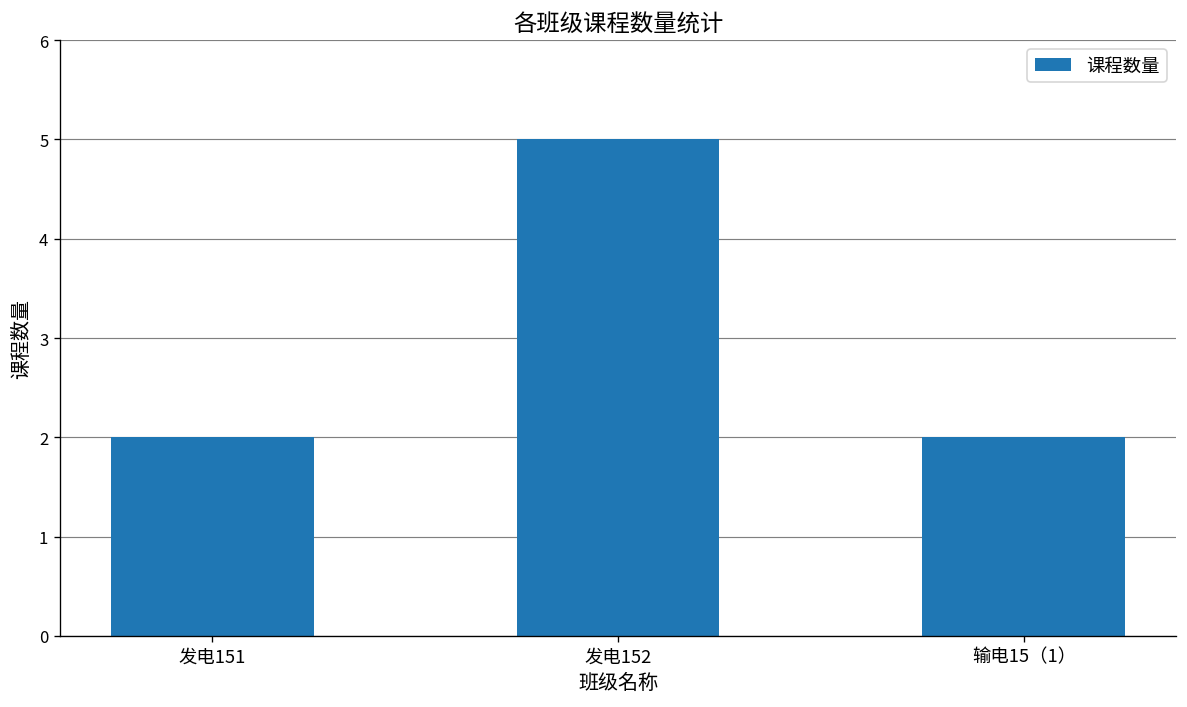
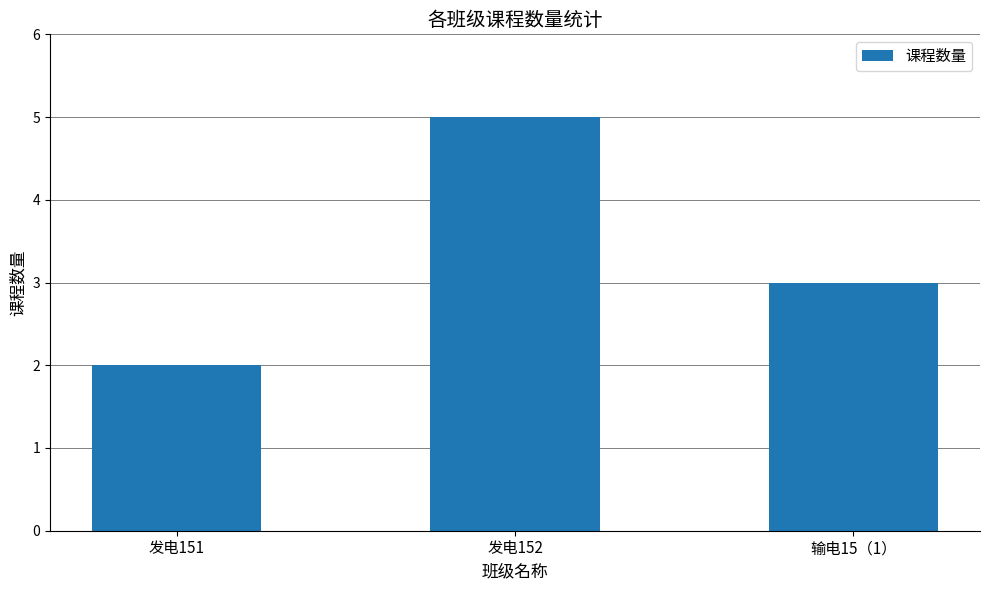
输电15（1）: 2 -> 3
